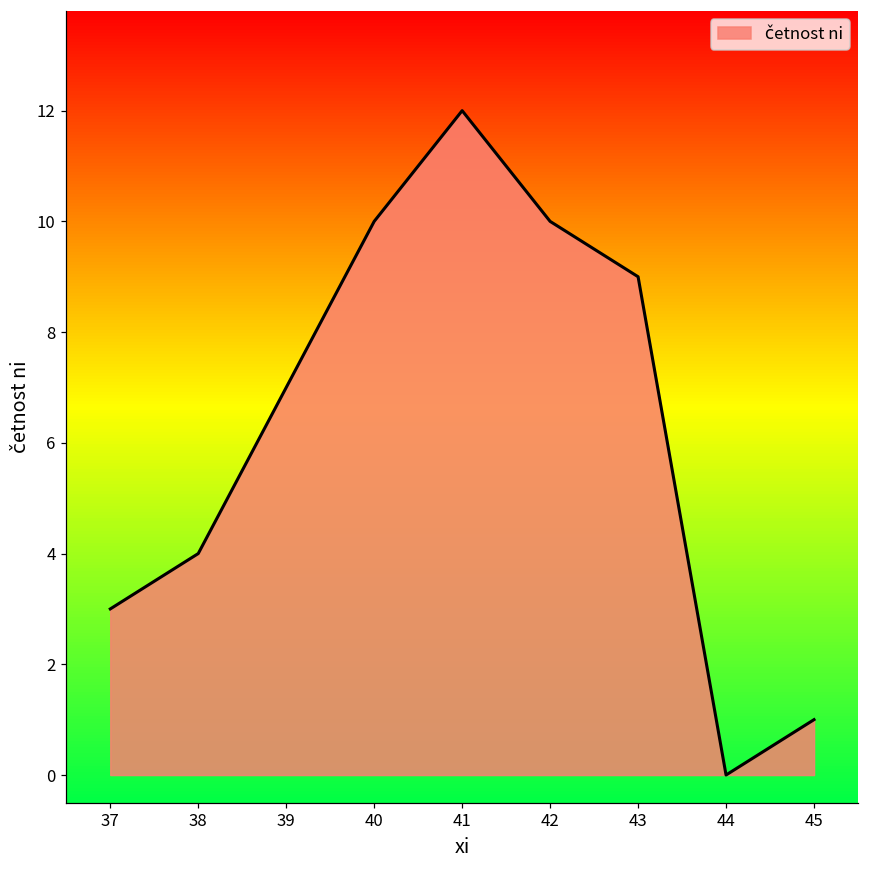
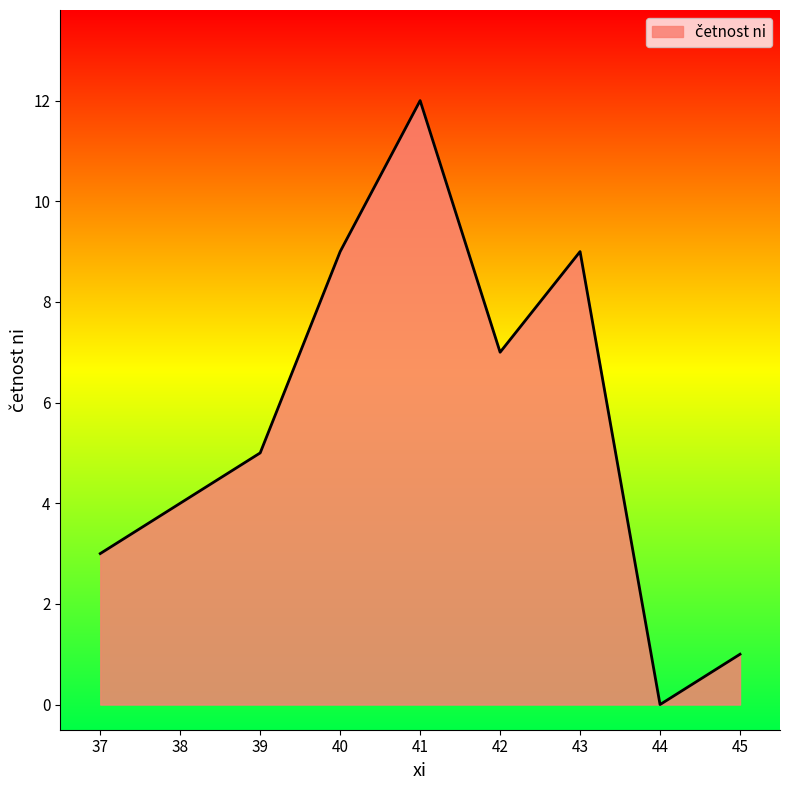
39: 7 -> 5
40: 10 -> 9
42: 10 -> 7
